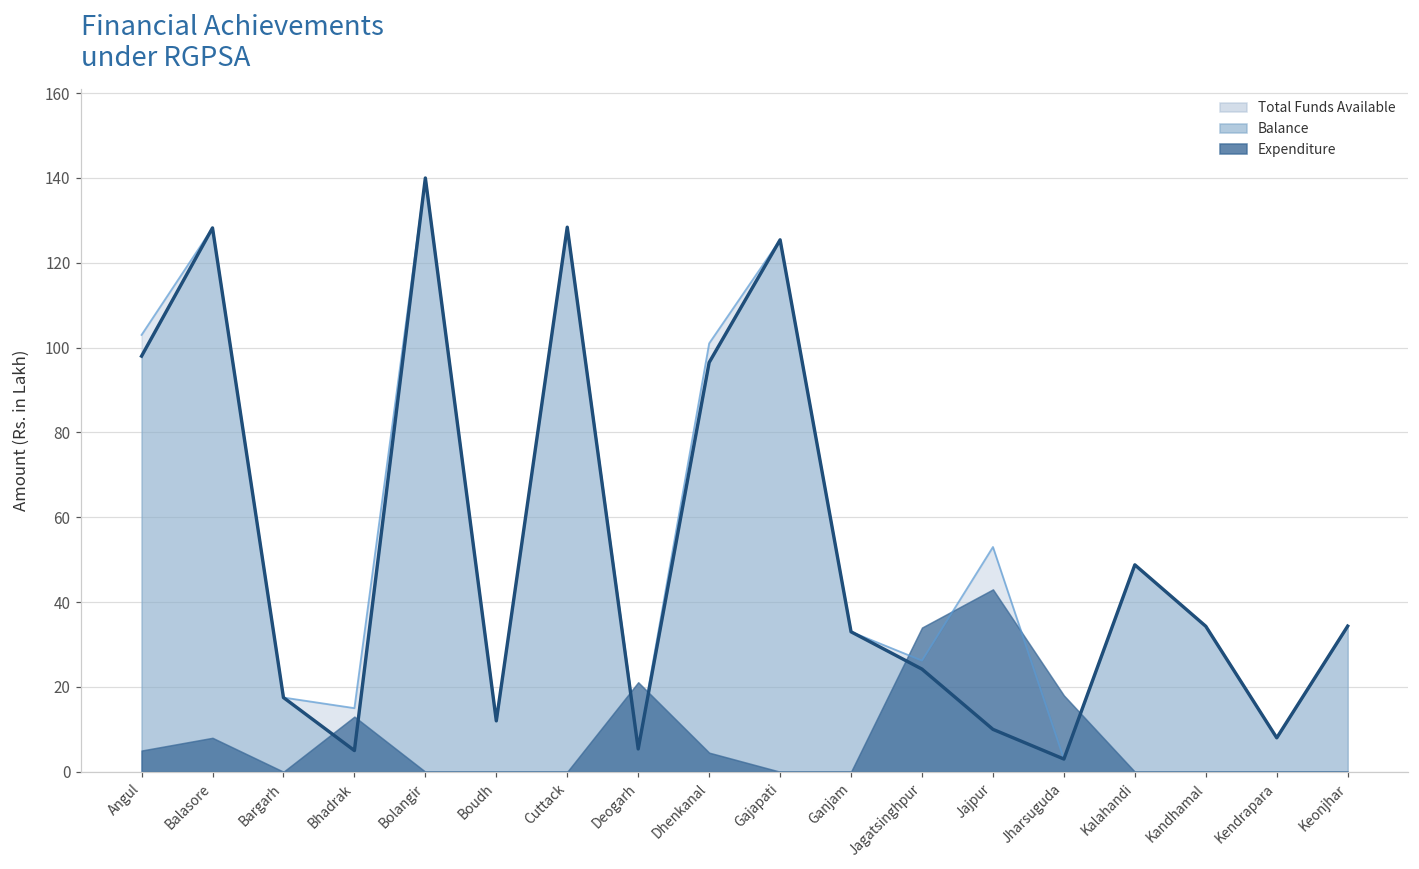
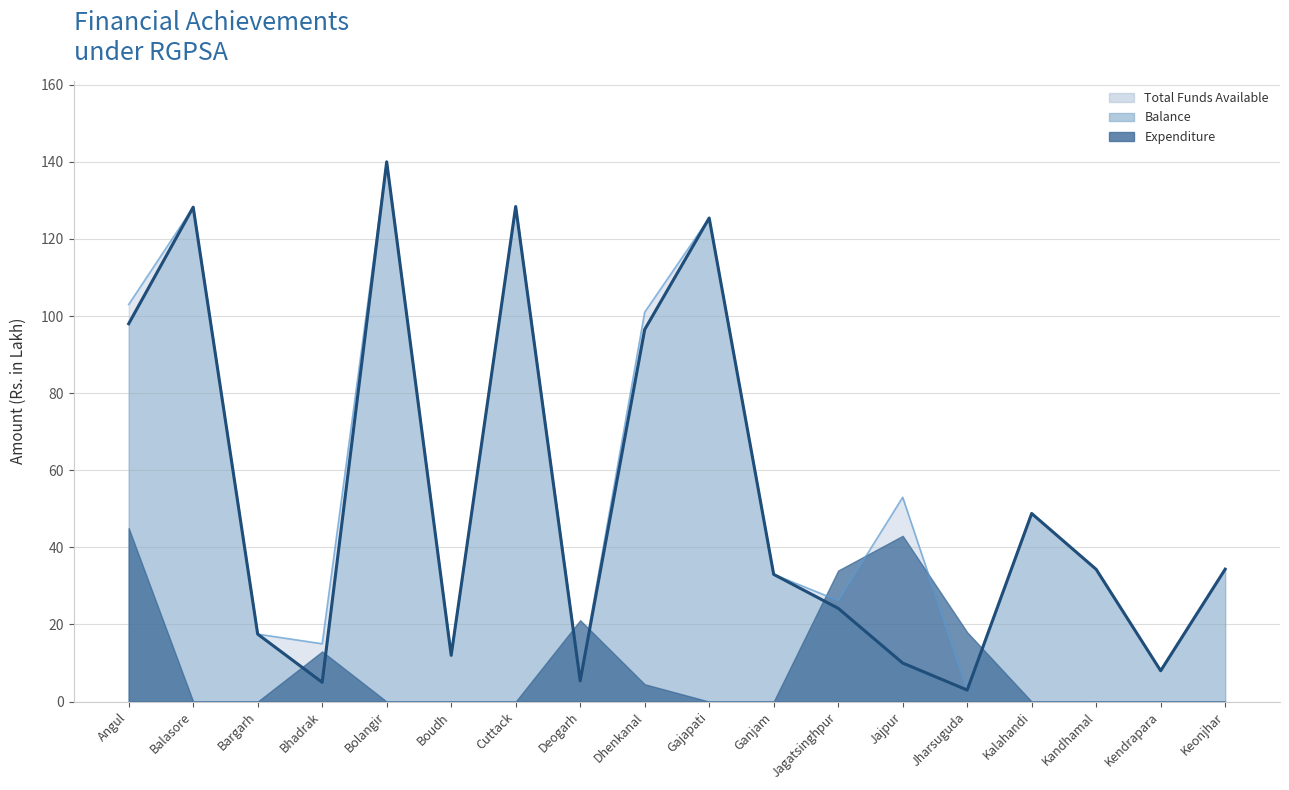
Expenditure, Angul: 5 -> 45
Expenditure, Balasore: 8 -> 0
